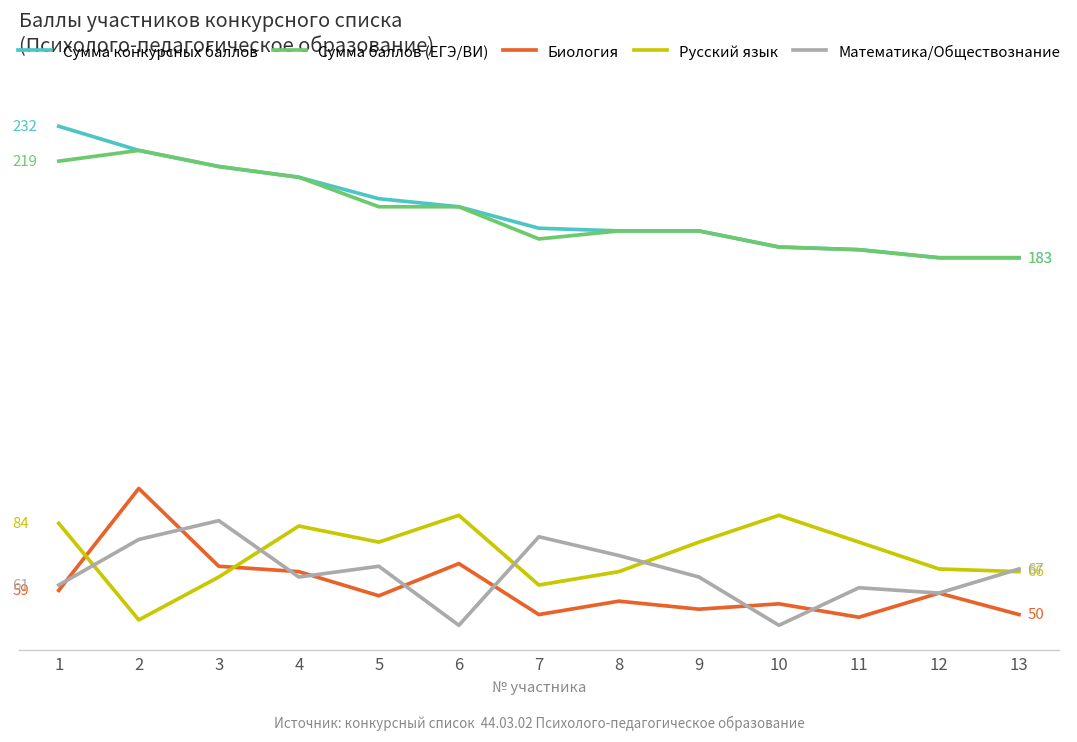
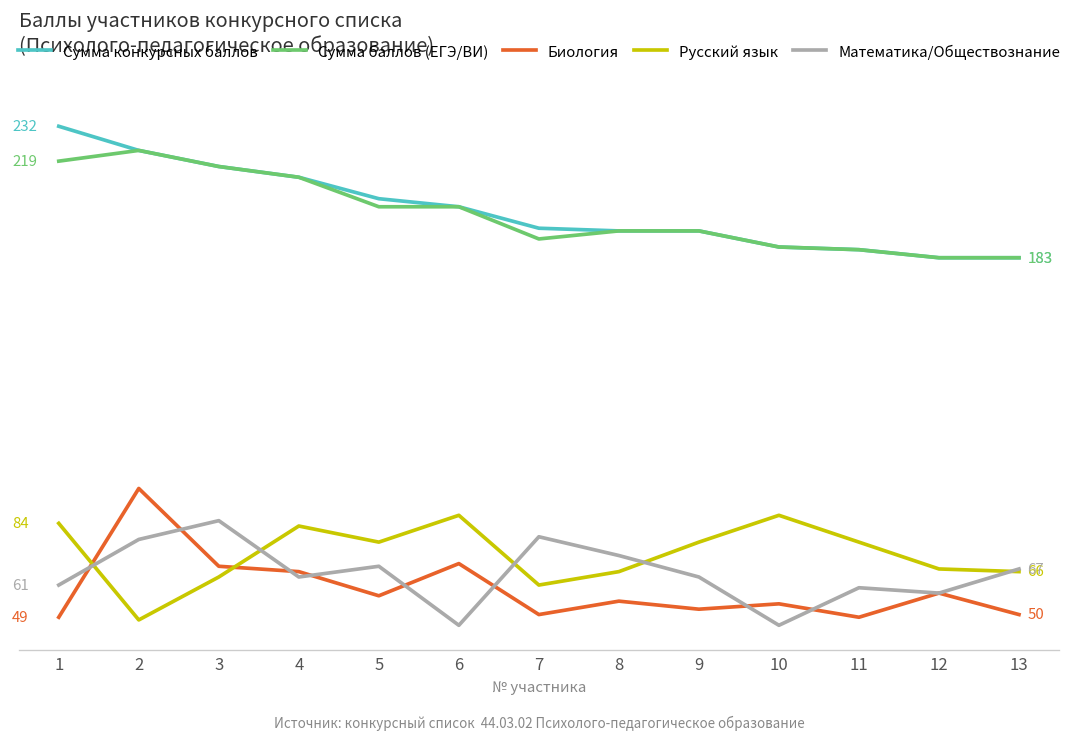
Биология, 1: 59 -> 49
